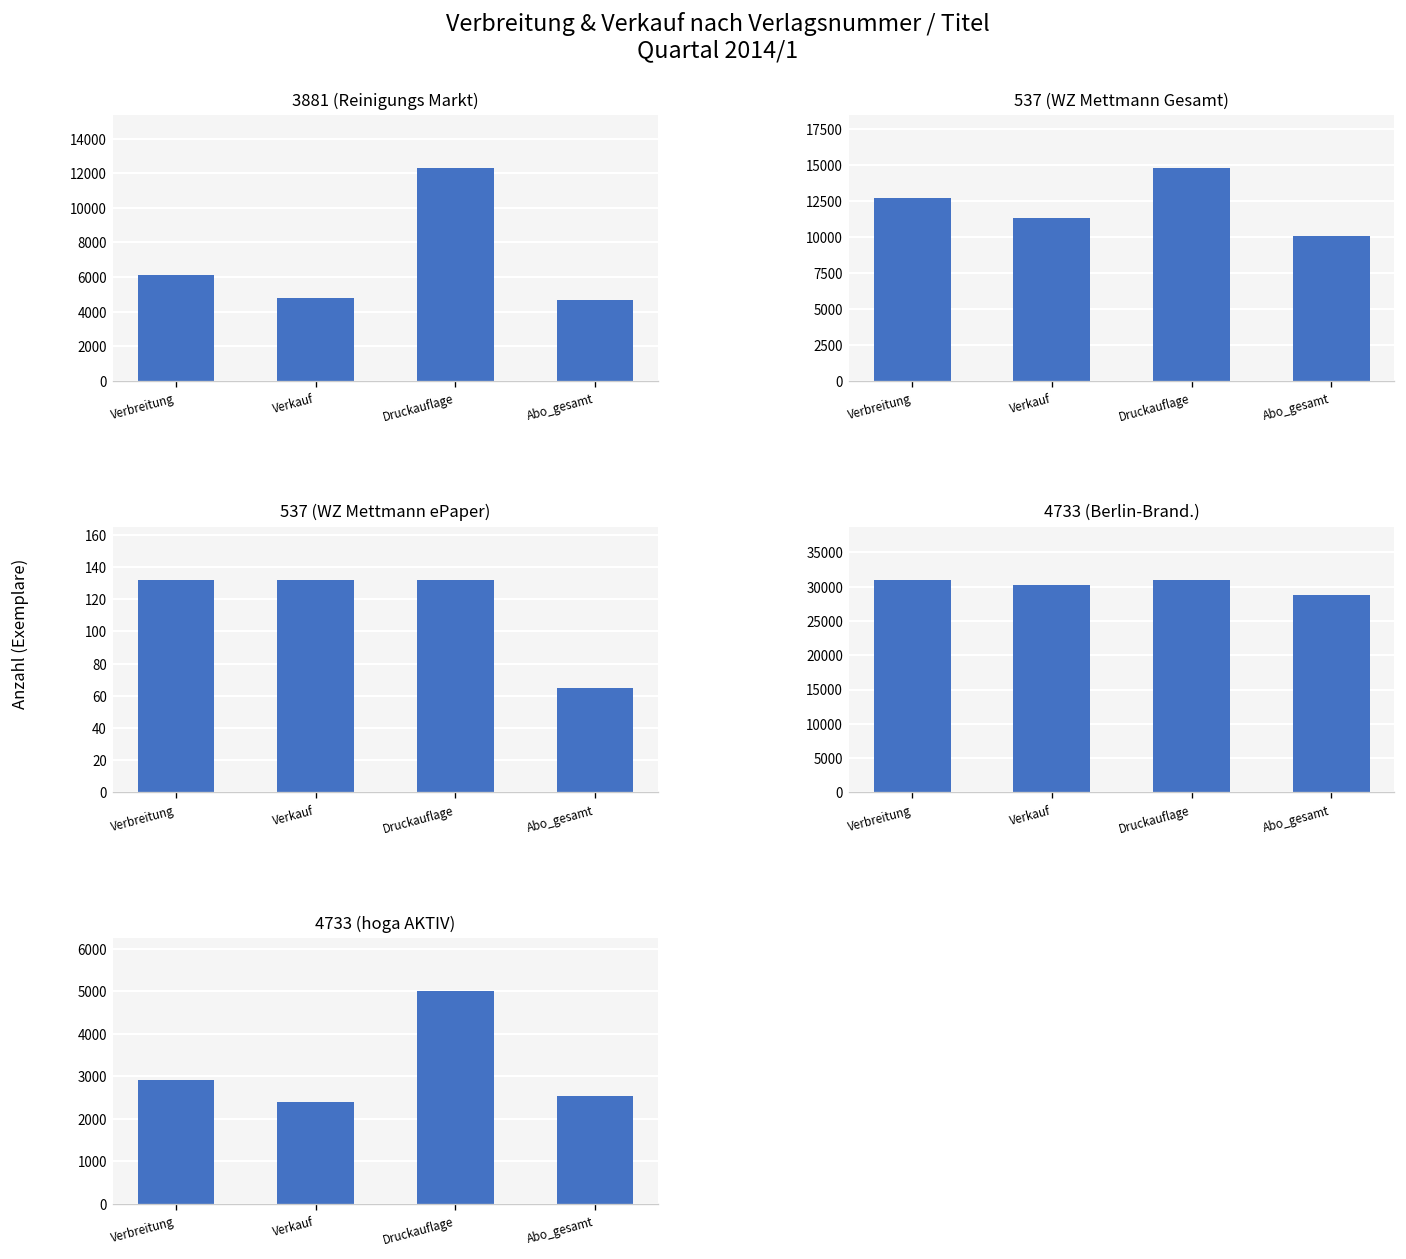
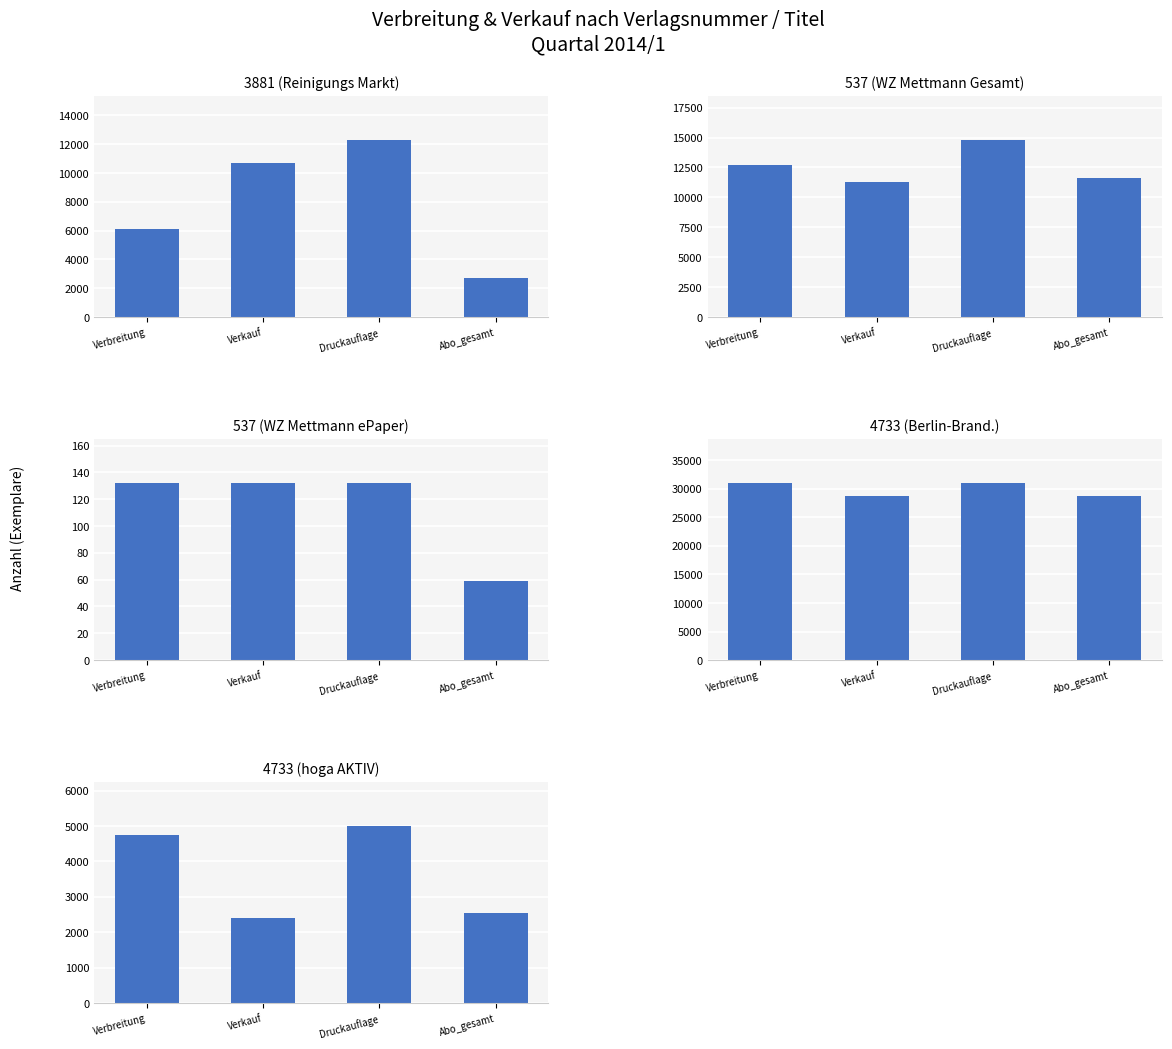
3881 (Reinigungs Markt), Verkauf: 4800 -> 10700
3881 (Reinigungs Markt), Abo_gesamt: 4700 -> 2700
537 (WZ Mettmann Gesamt), Abo_gesamt: 10100 -> 11600
537 (WZ Mettmann ePaper), Abo_gesamt: 65 -> 59
4733 (Berlin-Brand.), Verkauf: 30000 -> 29000
4733 (hoga AKTIV), Verbreitung: 2900 -> 4800
